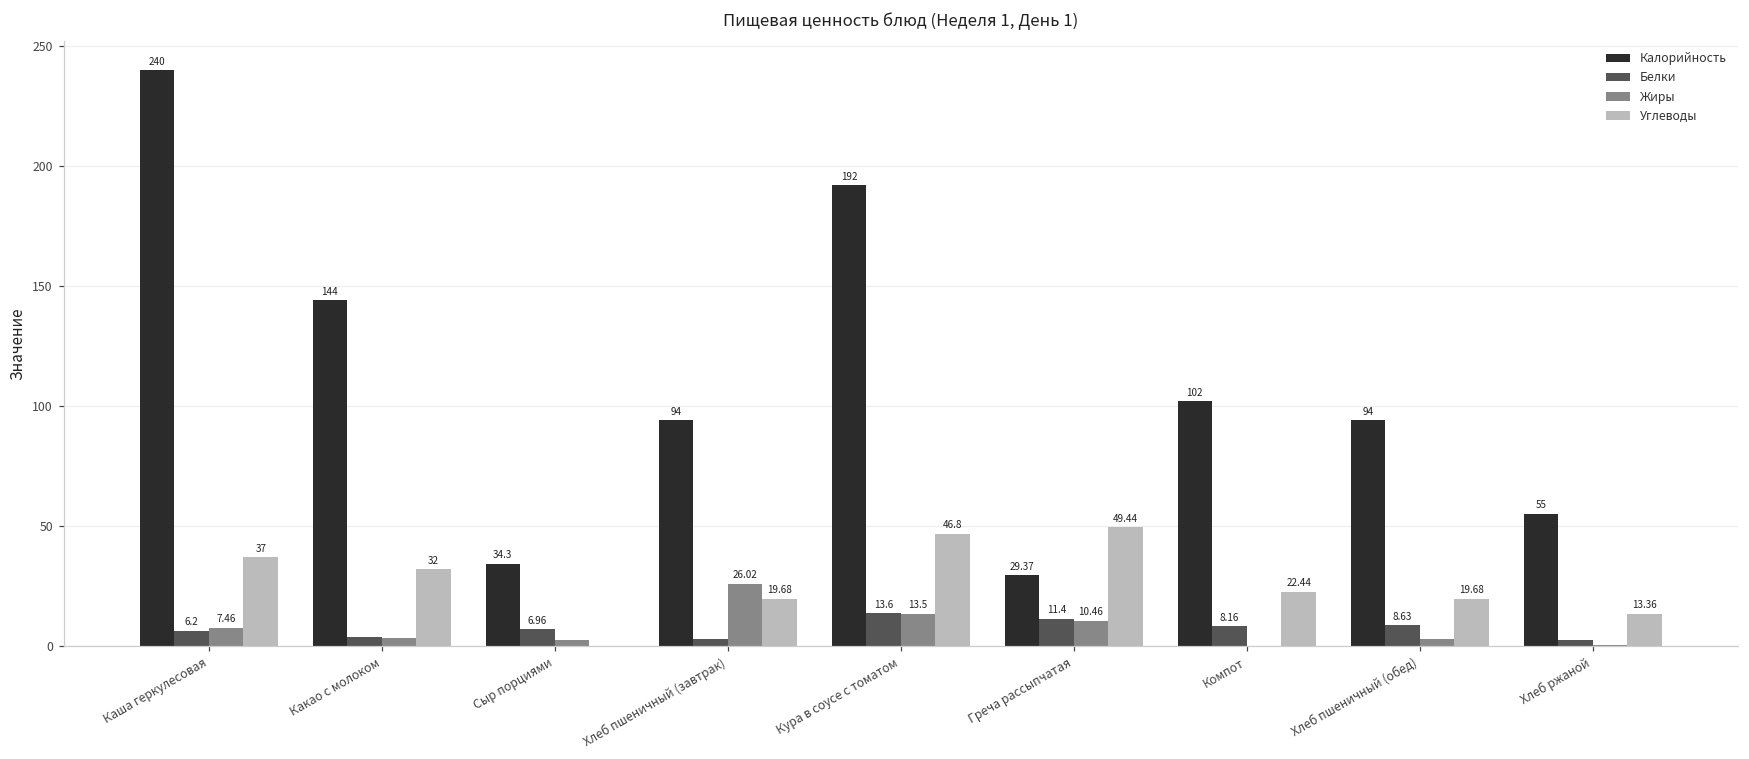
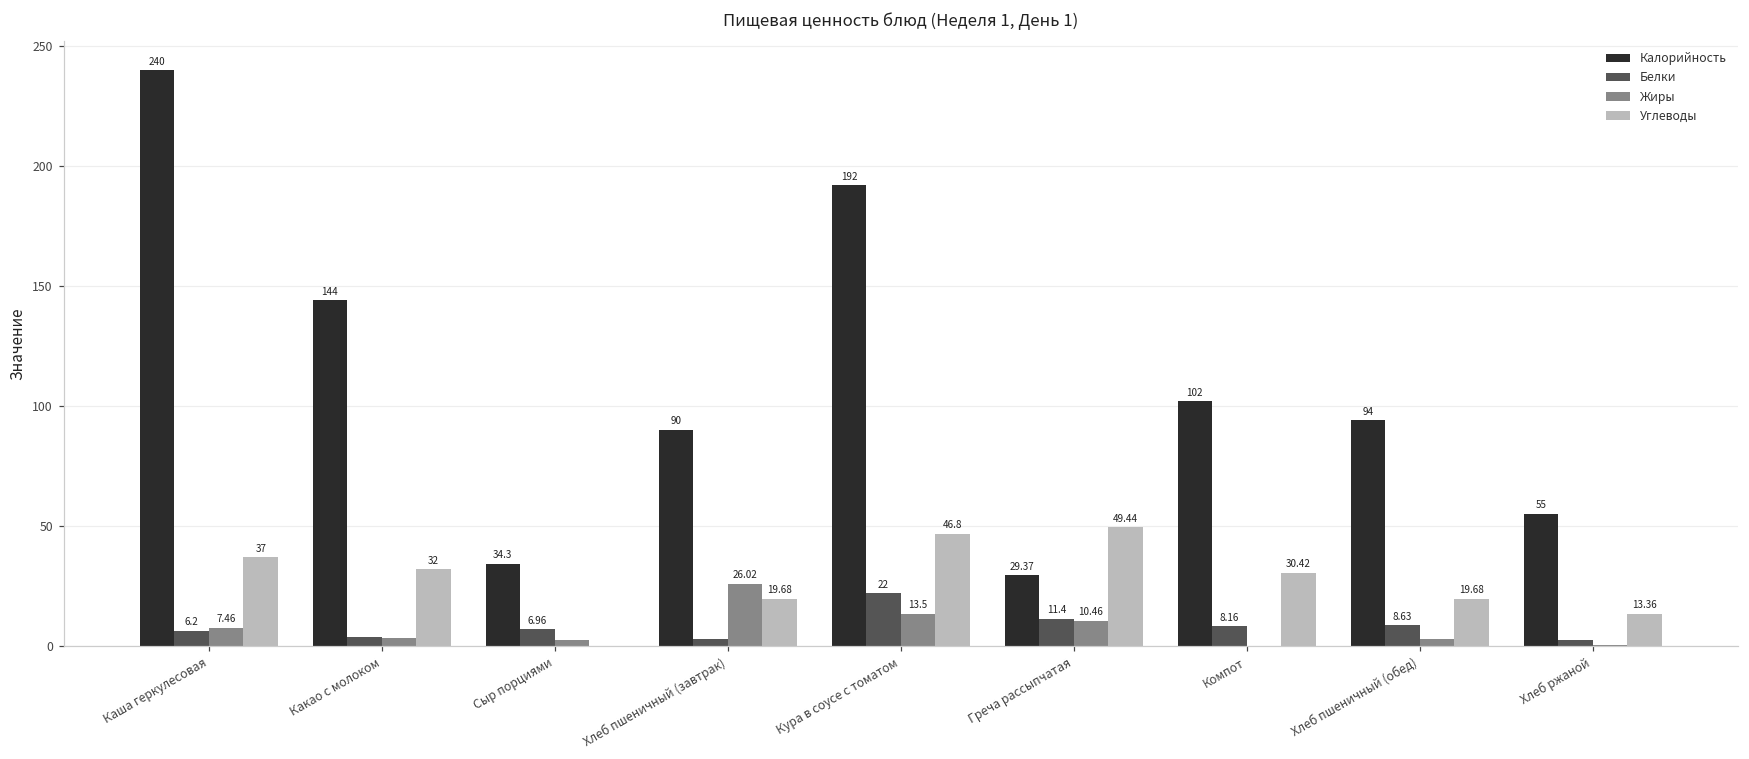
Калорийность, Хлеб пшеничный (завтрак): 94 -> 90
Белки, Кура в соусе с томатом: 13.6 -> 22
Углеводы, Компот: 22.44 -> 30.42
